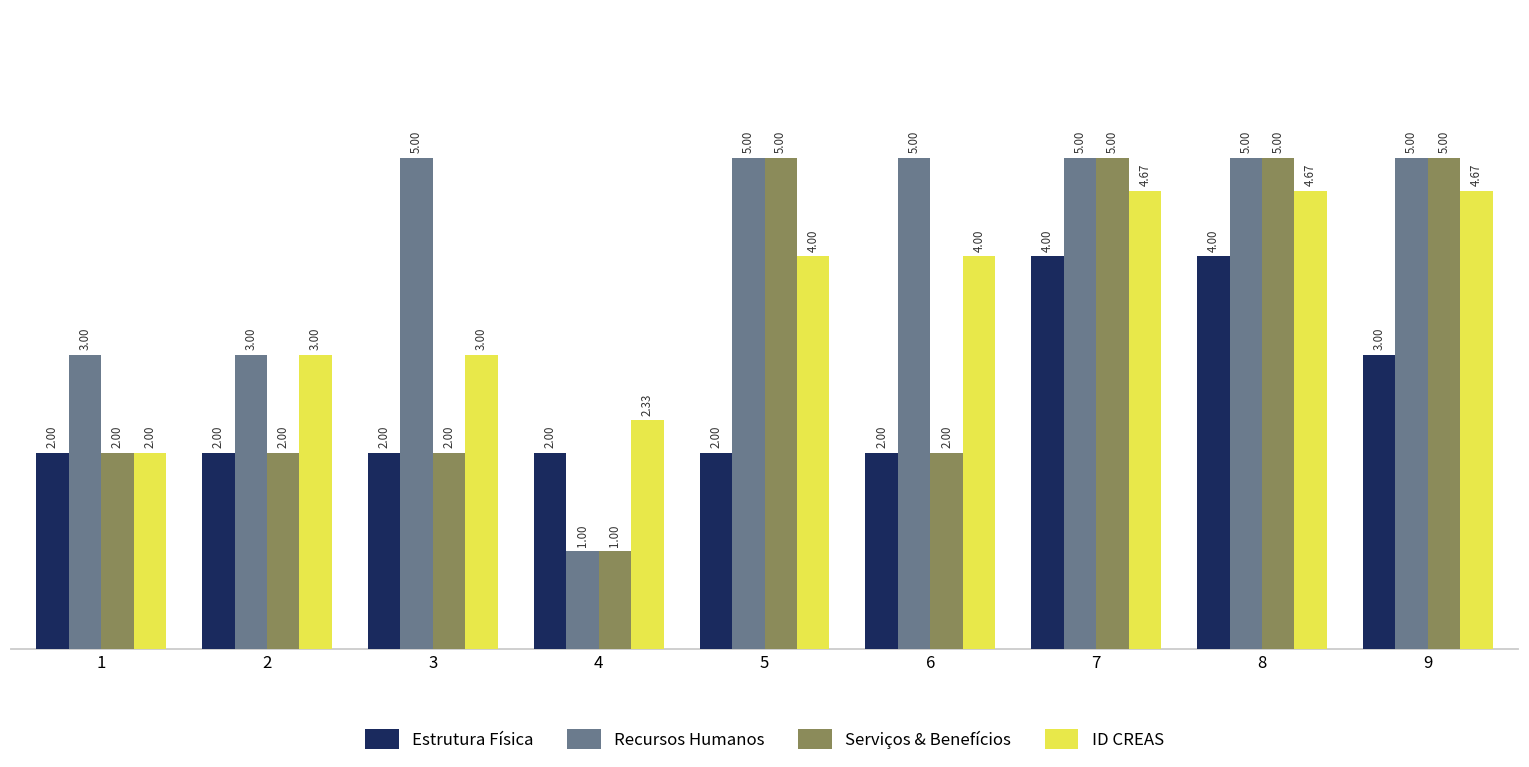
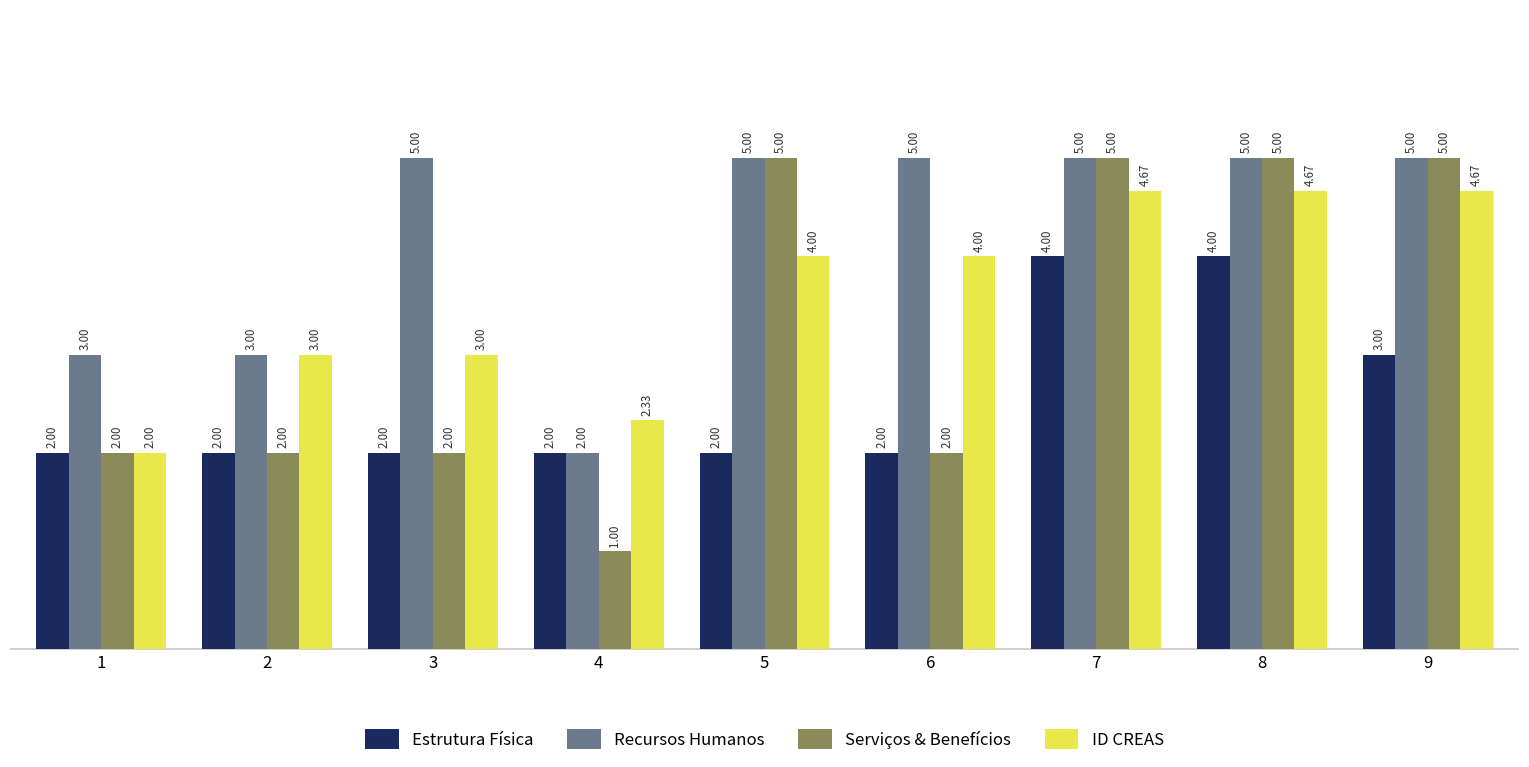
Recursos Humanos, 4: 1.00 -> 2.00
